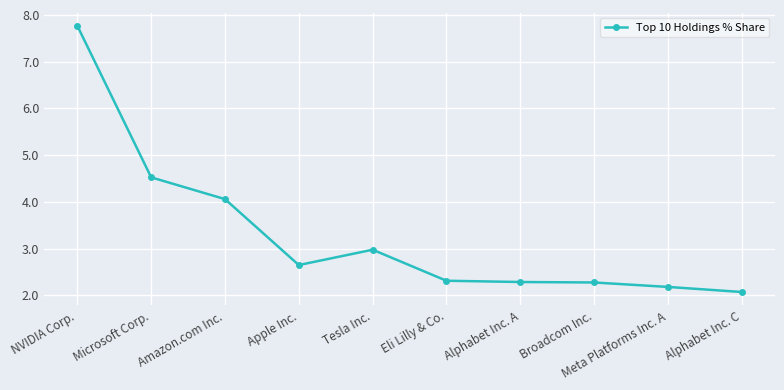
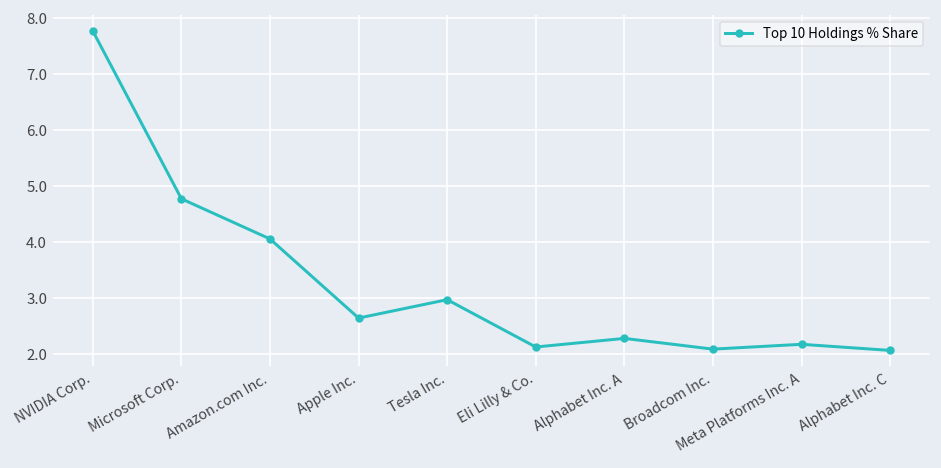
Microsoft Corp.: 4.5 -> 4.8
Eli Lilly & Co.: 2.3 -> 2.1
Broadcom Inc.: 2.3 -> 2.1
